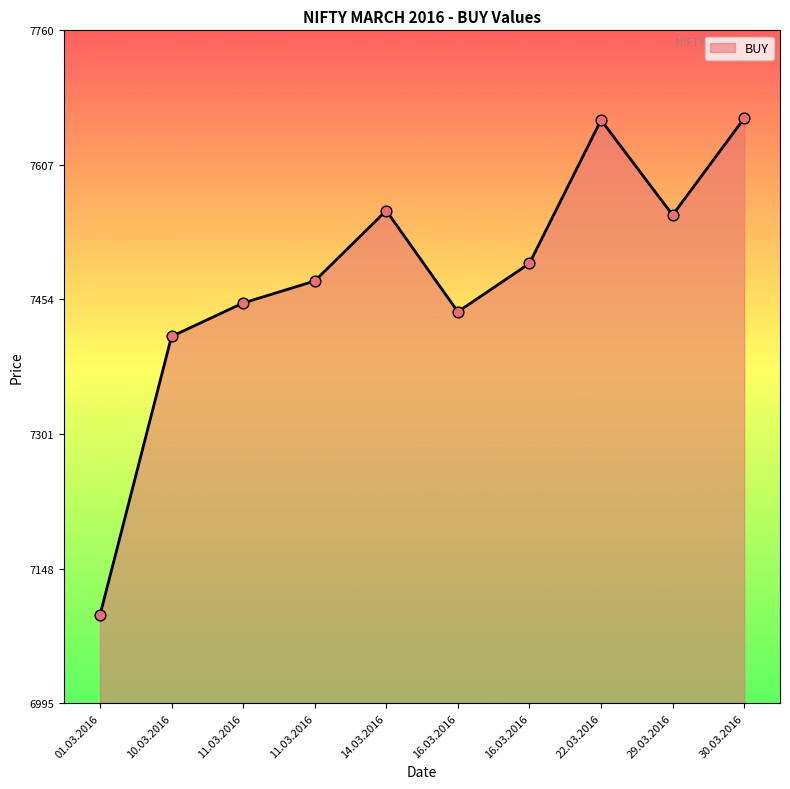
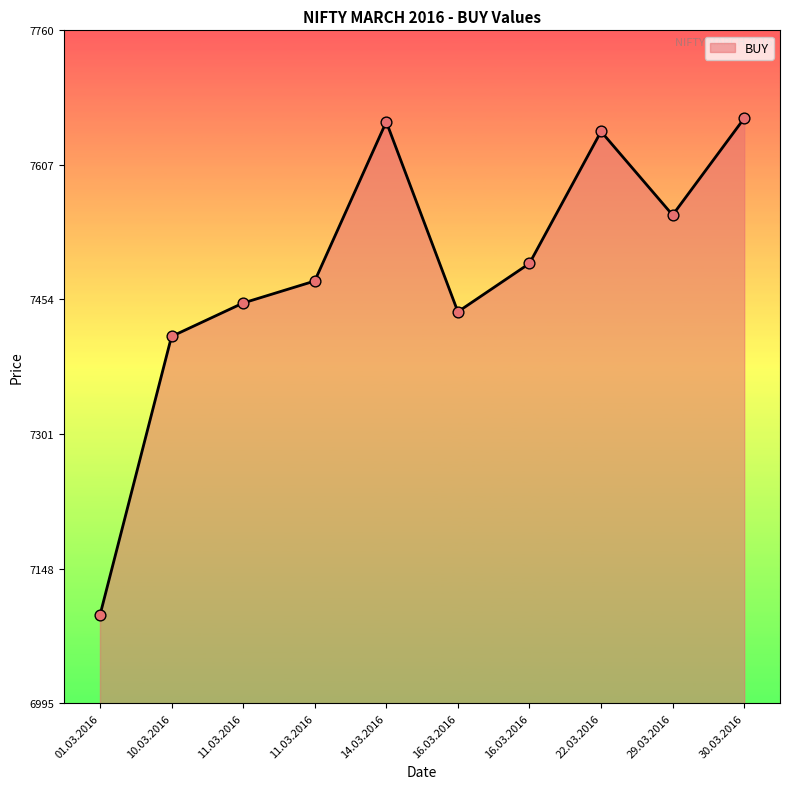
14.03.2016: 7560 -> 7660
22.03.2016: 7660 -> 7650
